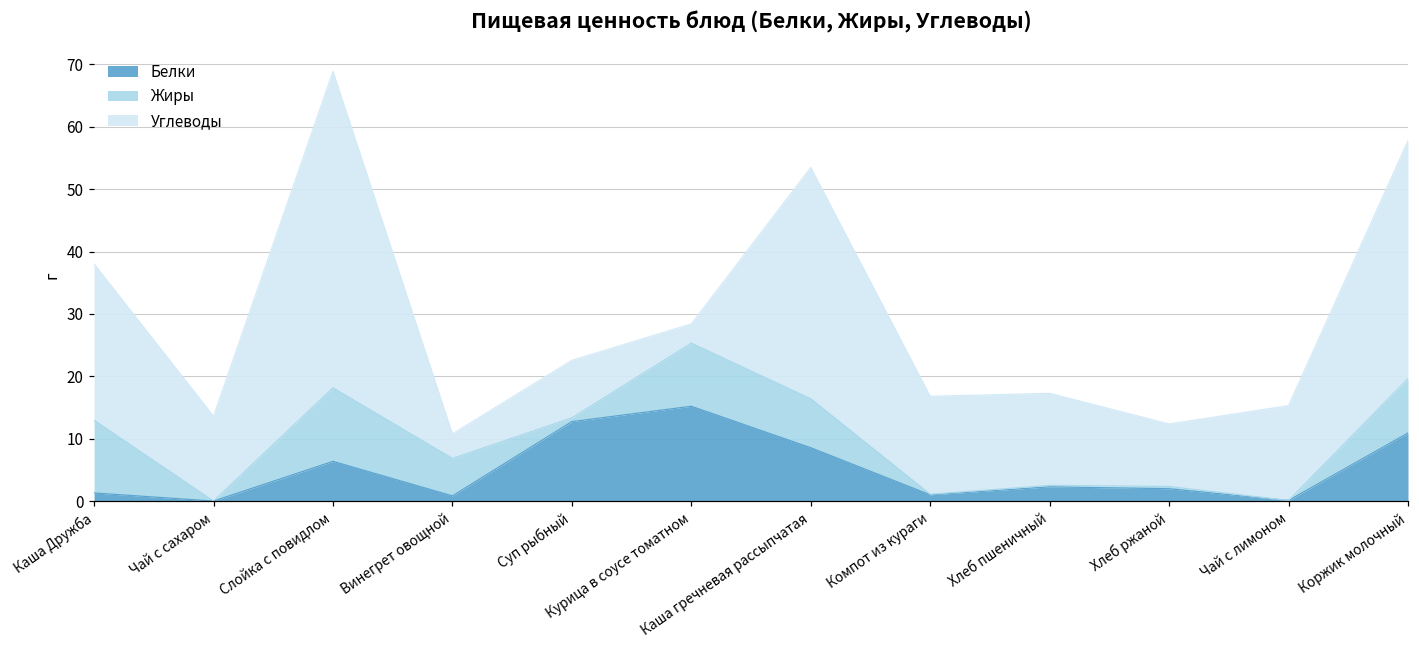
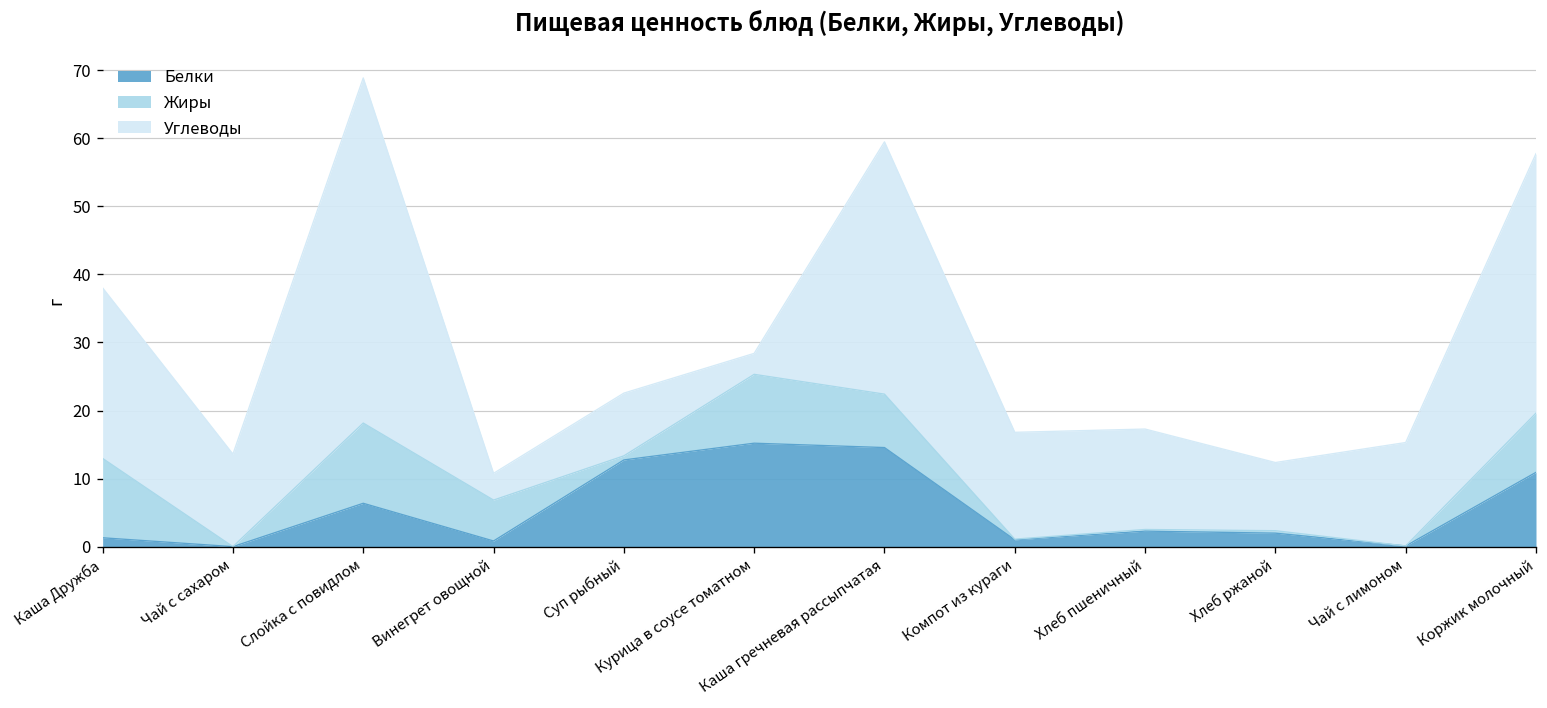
Белки, Каша гречневая рассыпчатая: 9 -> 15
